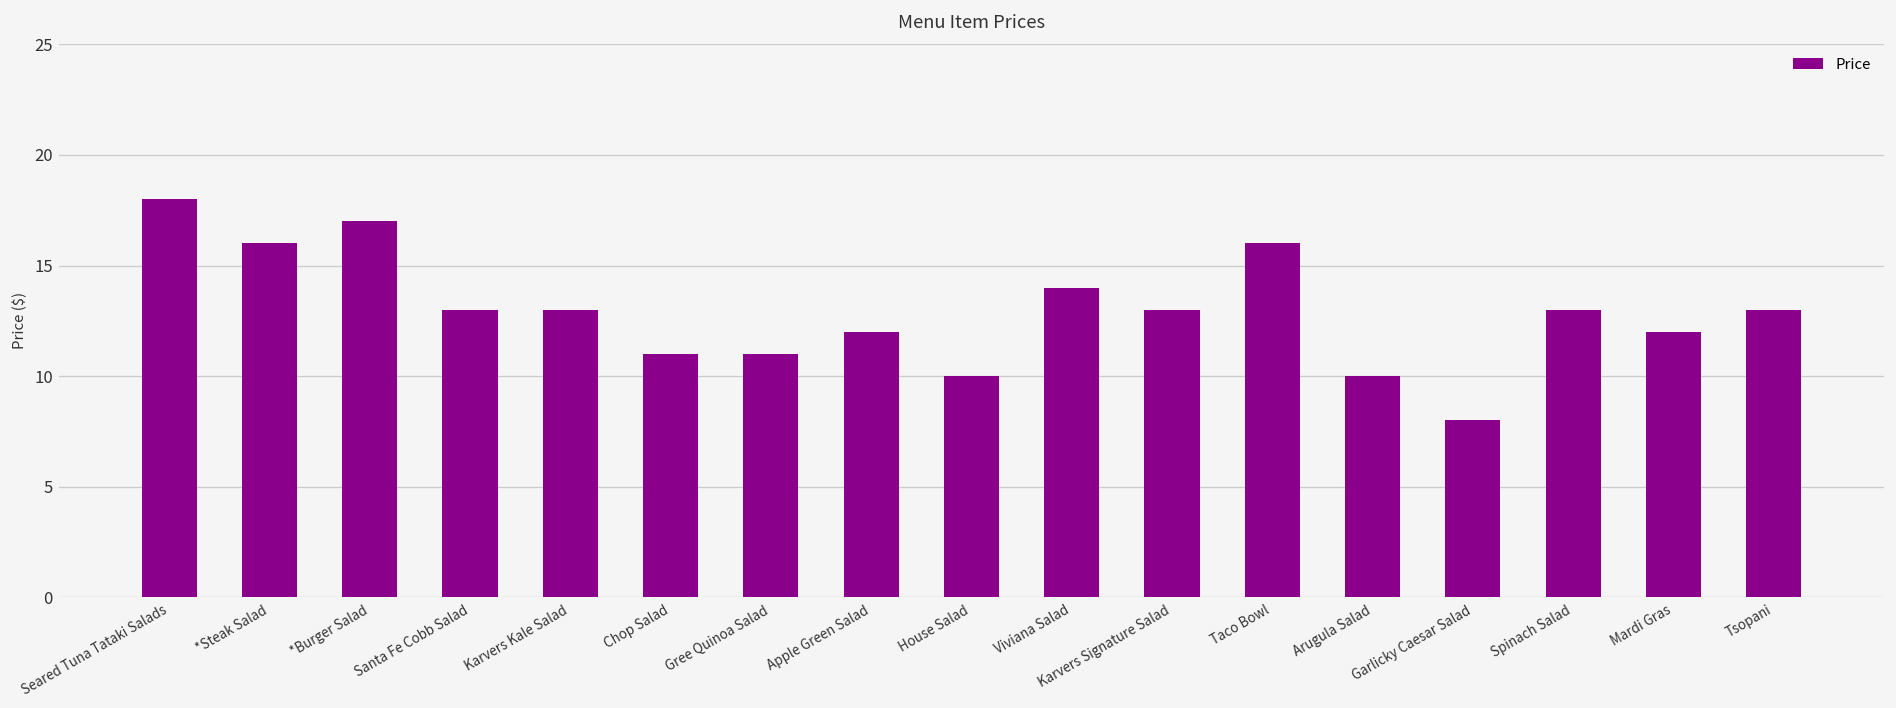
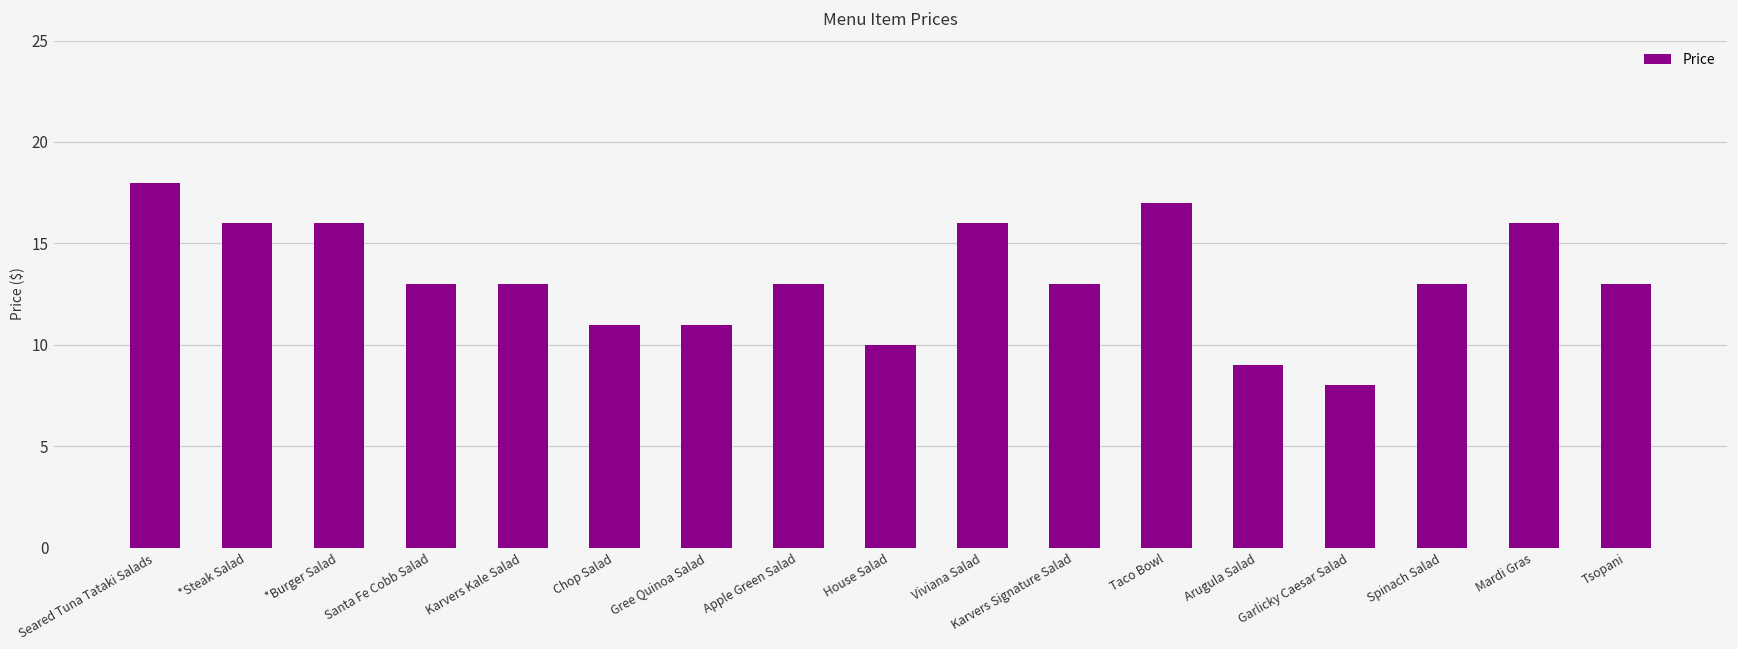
*Burger Salad: 17 -> 16
Apple Green Salad: 12 -> 13
Viviana Salad: 14 -> 16
Taco Bowl: 16 -> 17
Arugula Salad: 10 -> 9
Mardi Gras: 12 -> 16
